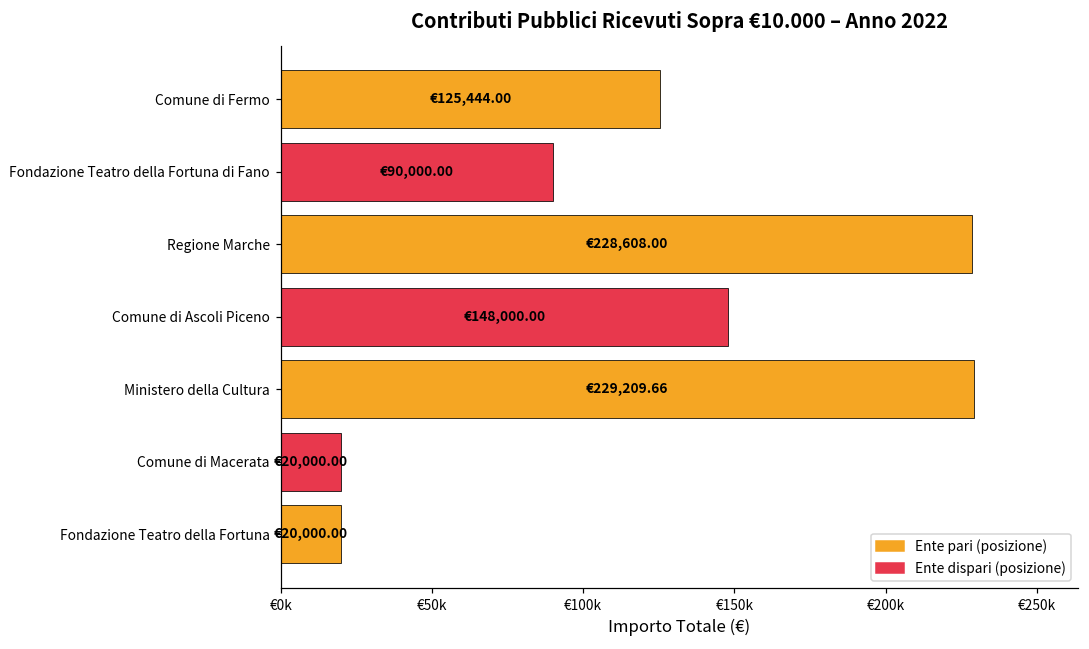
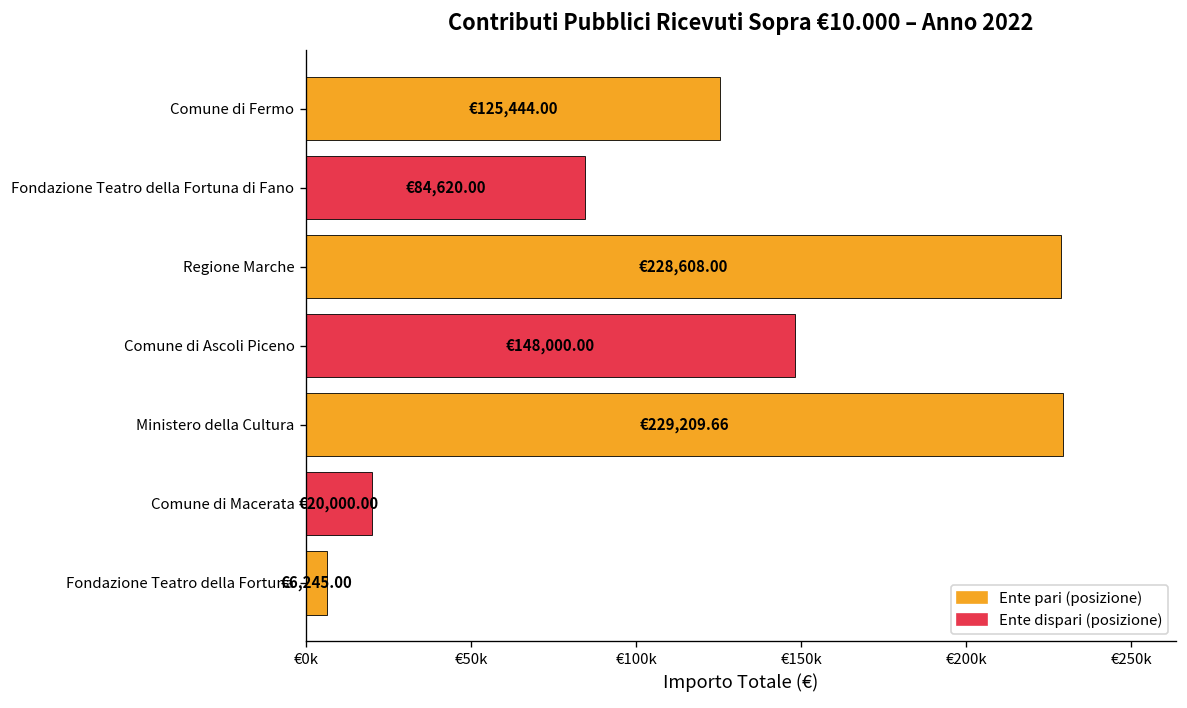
Fondazione Teatro della Fortuna di Fano: €90,000.00 -> €84,620.00
Fondazione Teatro della Fortuna: €20,000.00 -> €6,245.00
